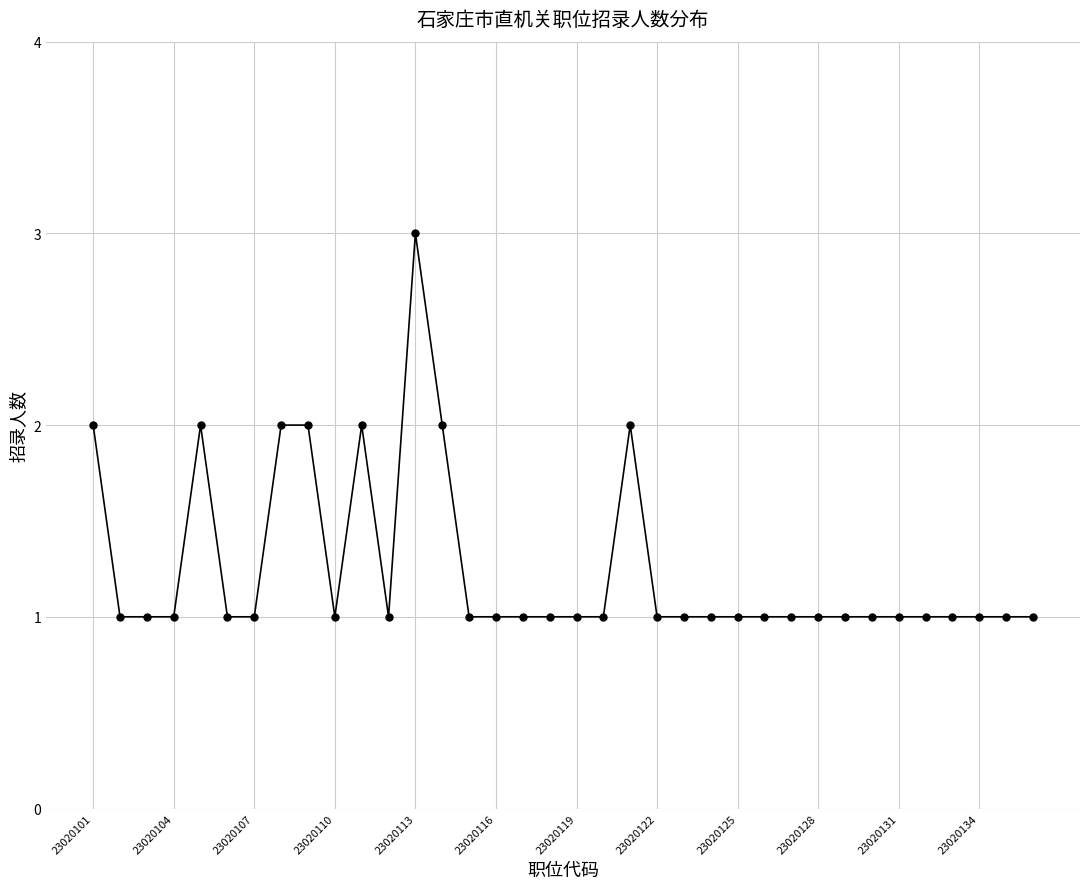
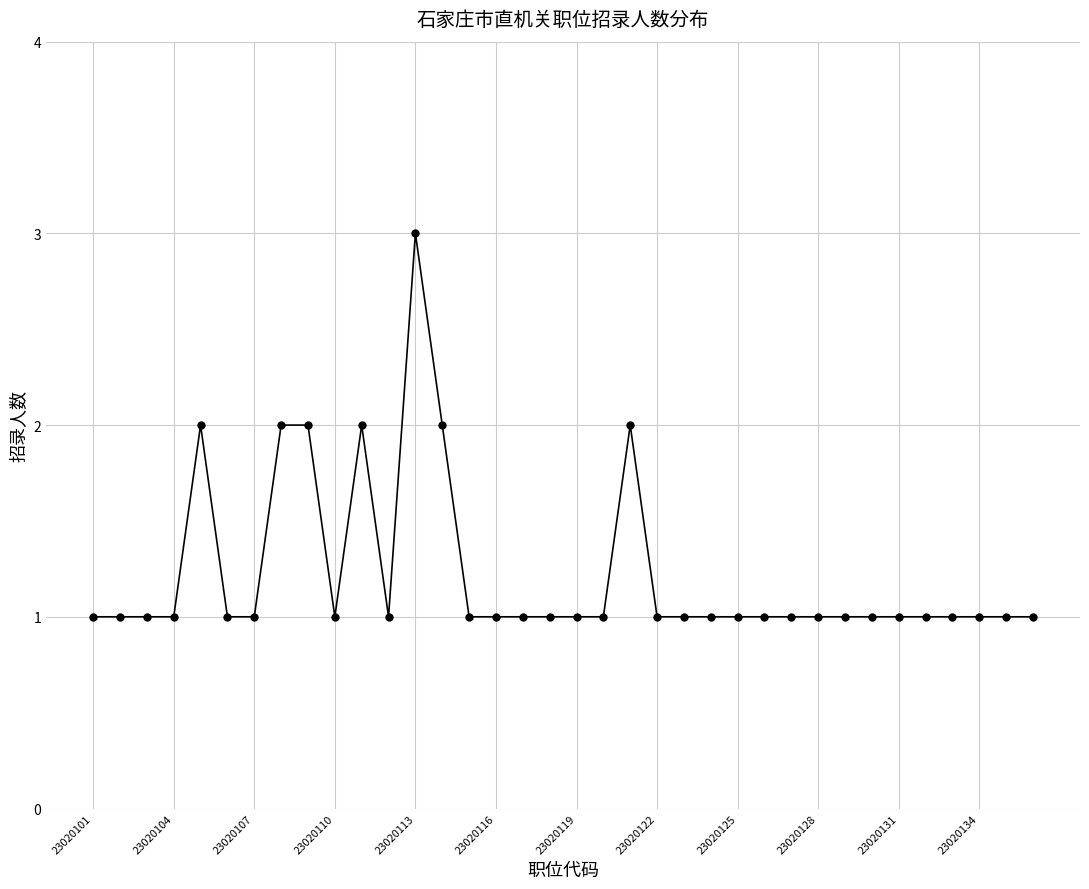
23020101: 2 -> 1
